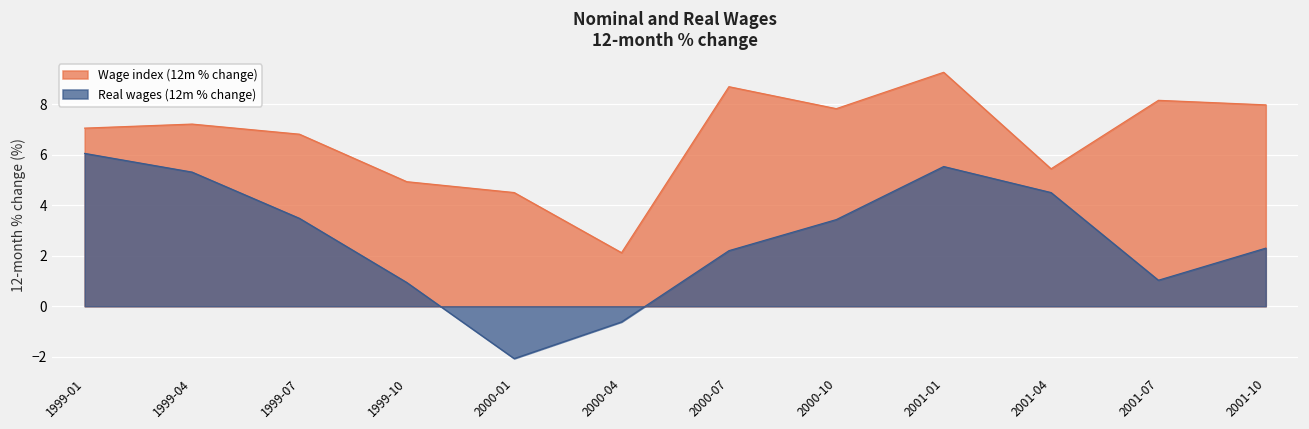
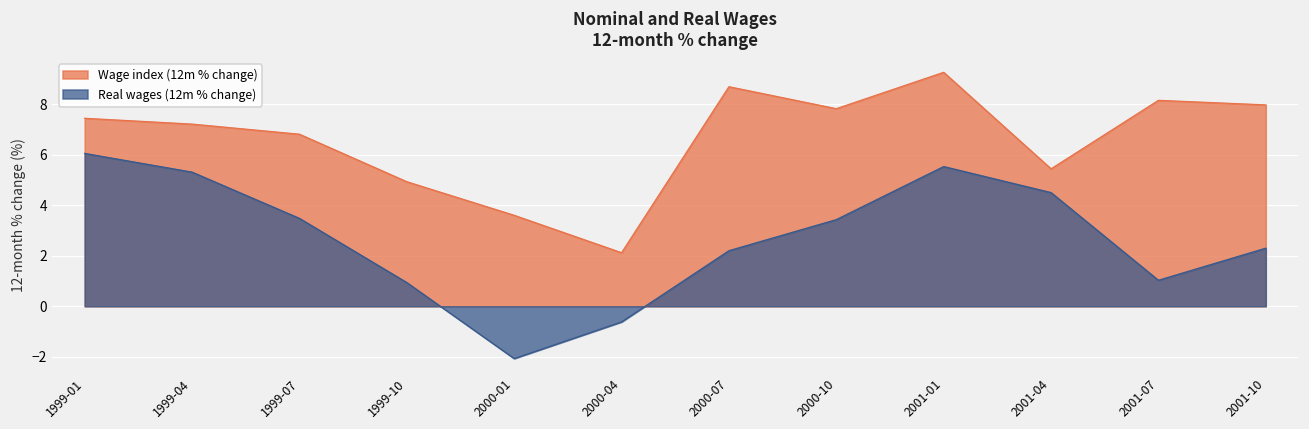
Wage index (12m % change), 1999-01: 7.1 -> 7.4
Wage index (12m % change), 2000-01: 4.5 -> 3.6
